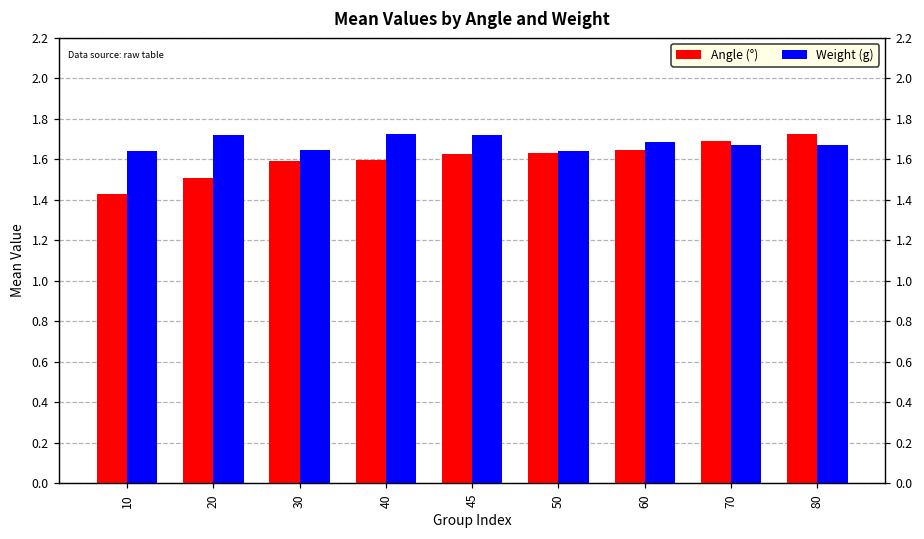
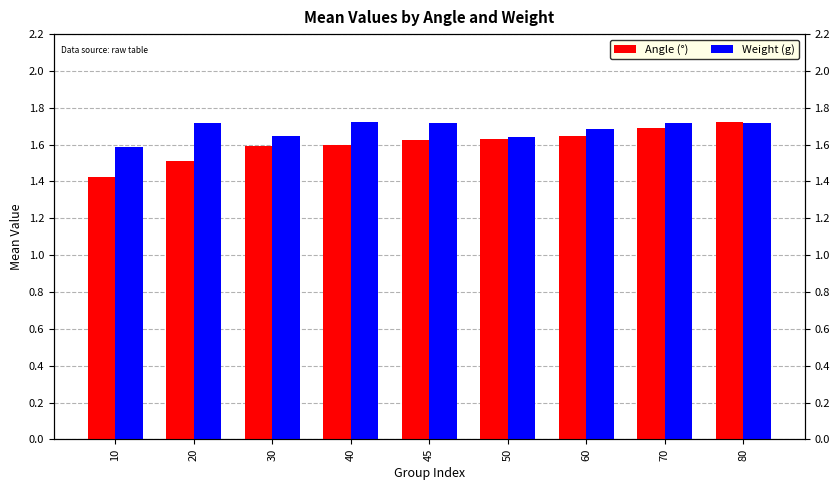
Weight (g), 10: 1.64 -> 1.59
Weight (g), 70: 1.67 -> 1.72
Weight (g), 80: 1.67 -> 1.72
